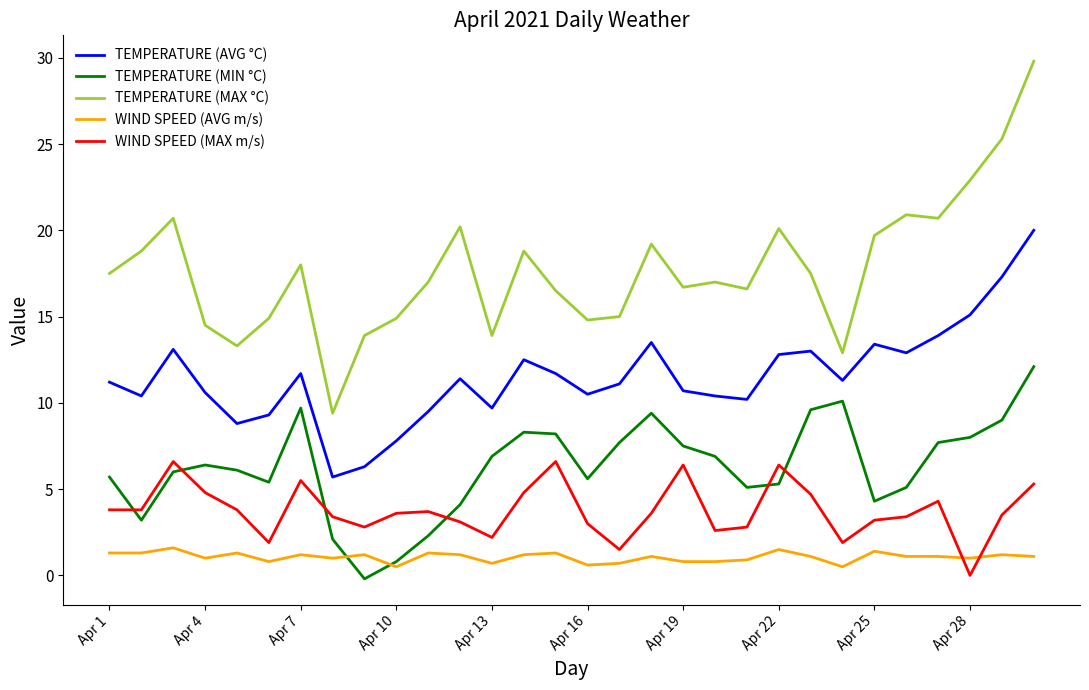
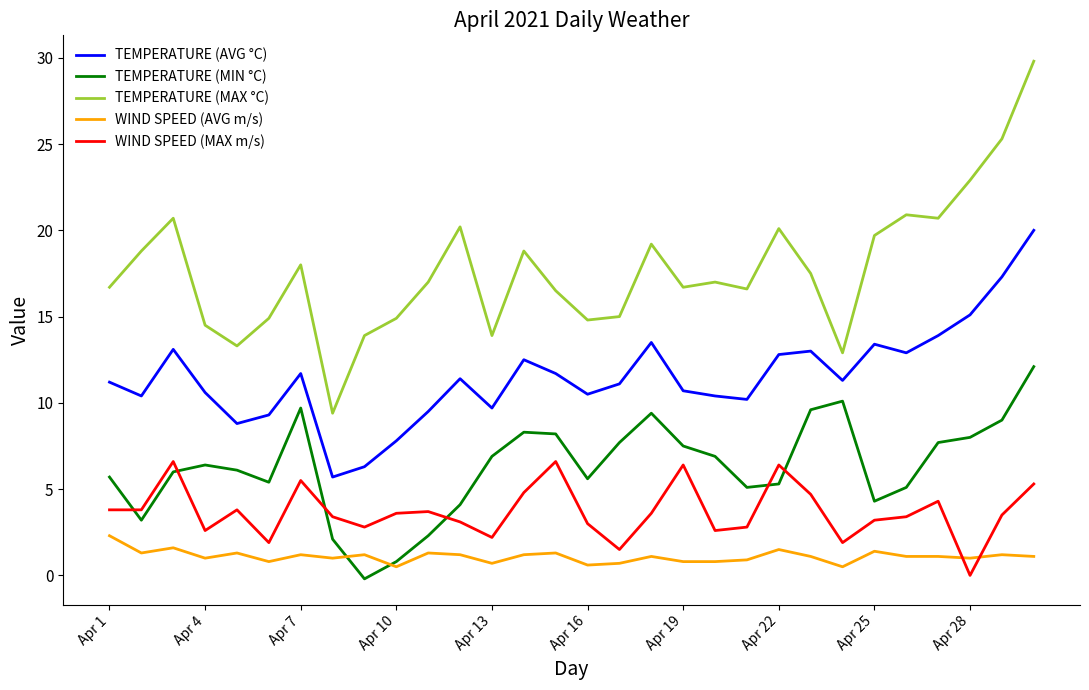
TEMPERATURE (MAX °C), Apr 1: 17.5 -> 16.7
WIND SPEED (AVG m/s), Apr 1: 1.3 -> 2.3
WIND SPEED (MAX m/s), Apr 4: 4.8 -> 2.6
